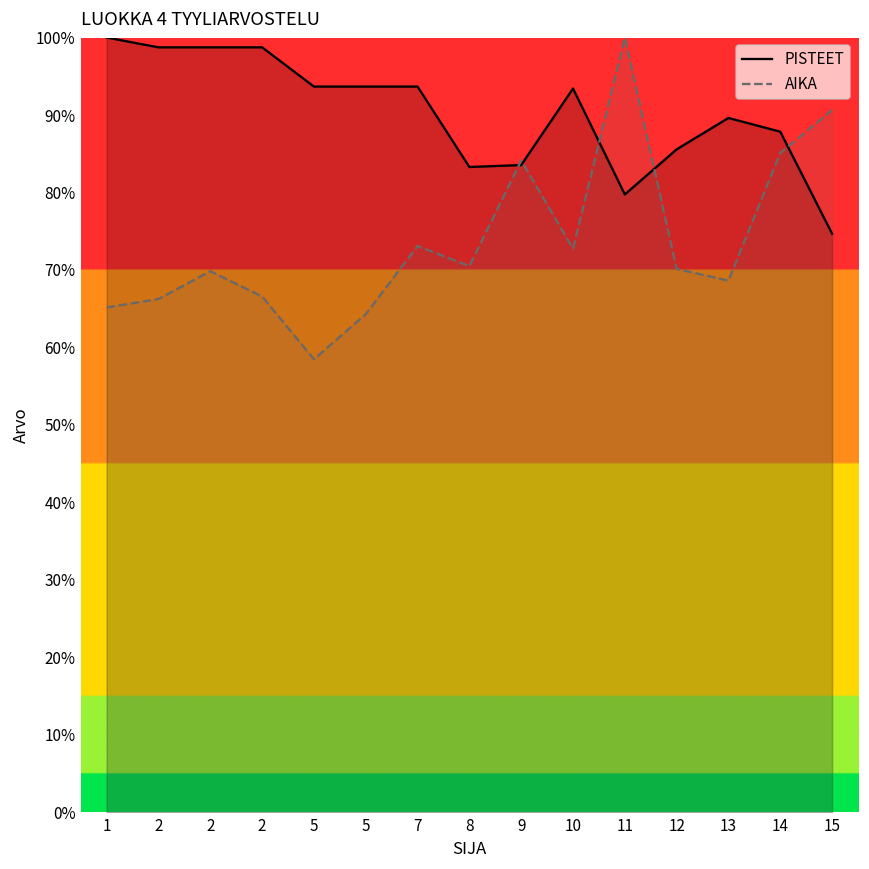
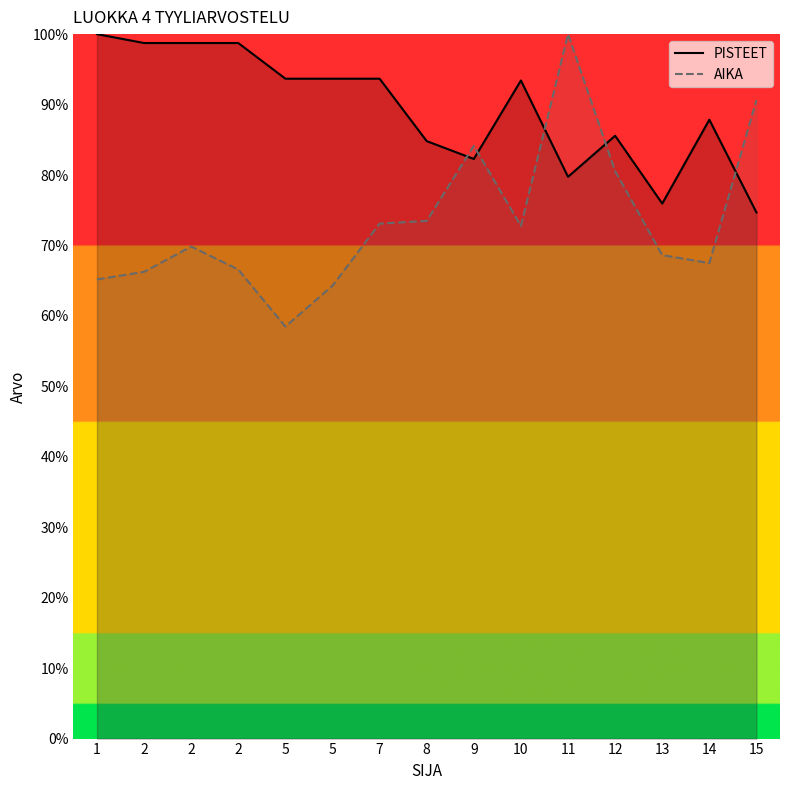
PISTEET, 8: 83% -> 85%
AIKA, 8: 70% -> 73%
PISTEET, 9: 84% -> 82%
AIKA, 12: 70% -> 81%
PISTEET, 13: 90% -> 76%
AIKA, 14: 85% -> 67%
